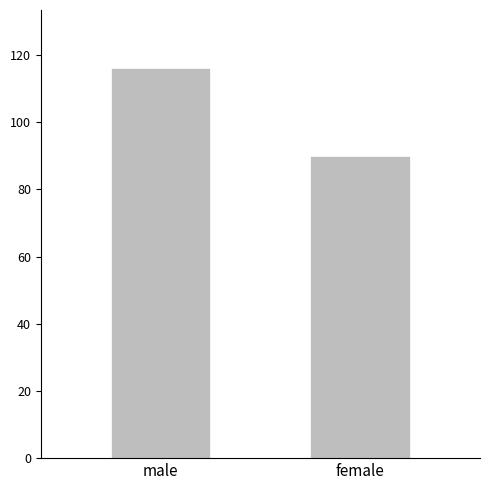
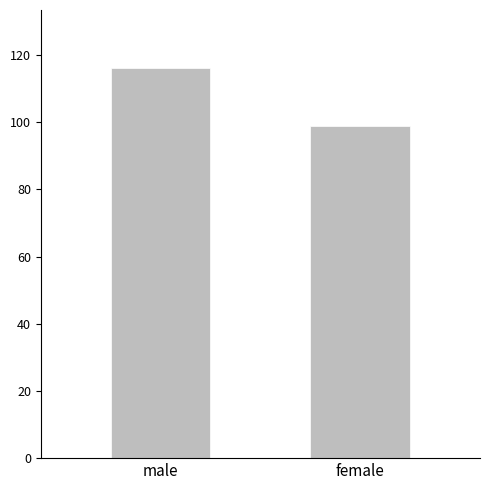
female: 90 -> 99
